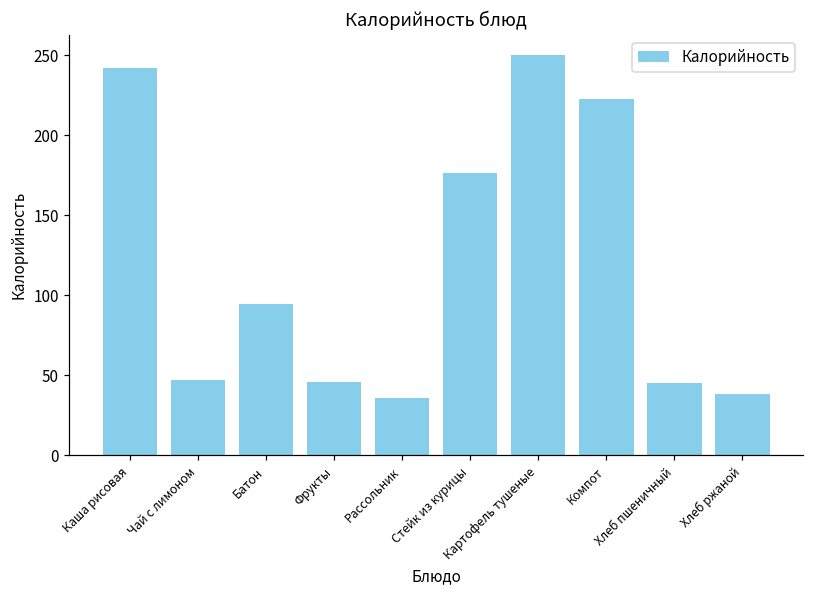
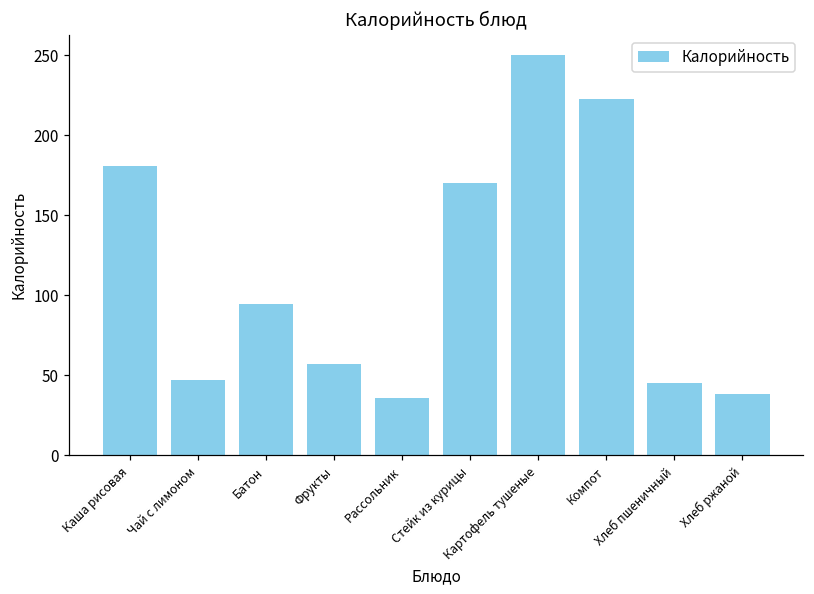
Каша рисовая: 242 -> 181
Фрукты: 46 -> 57
Стейк из курицы: 176 -> 170
